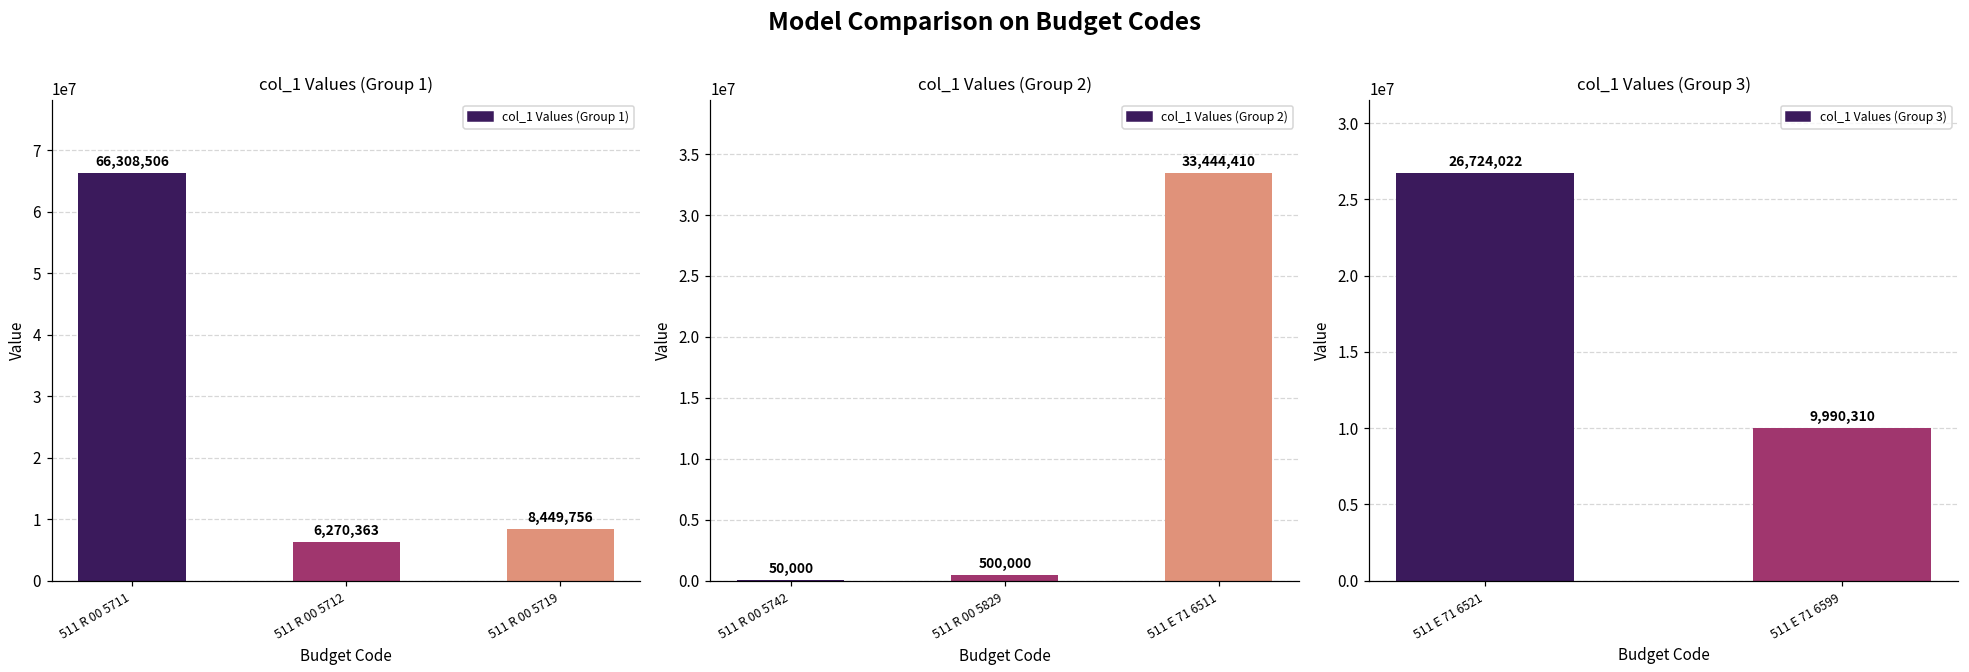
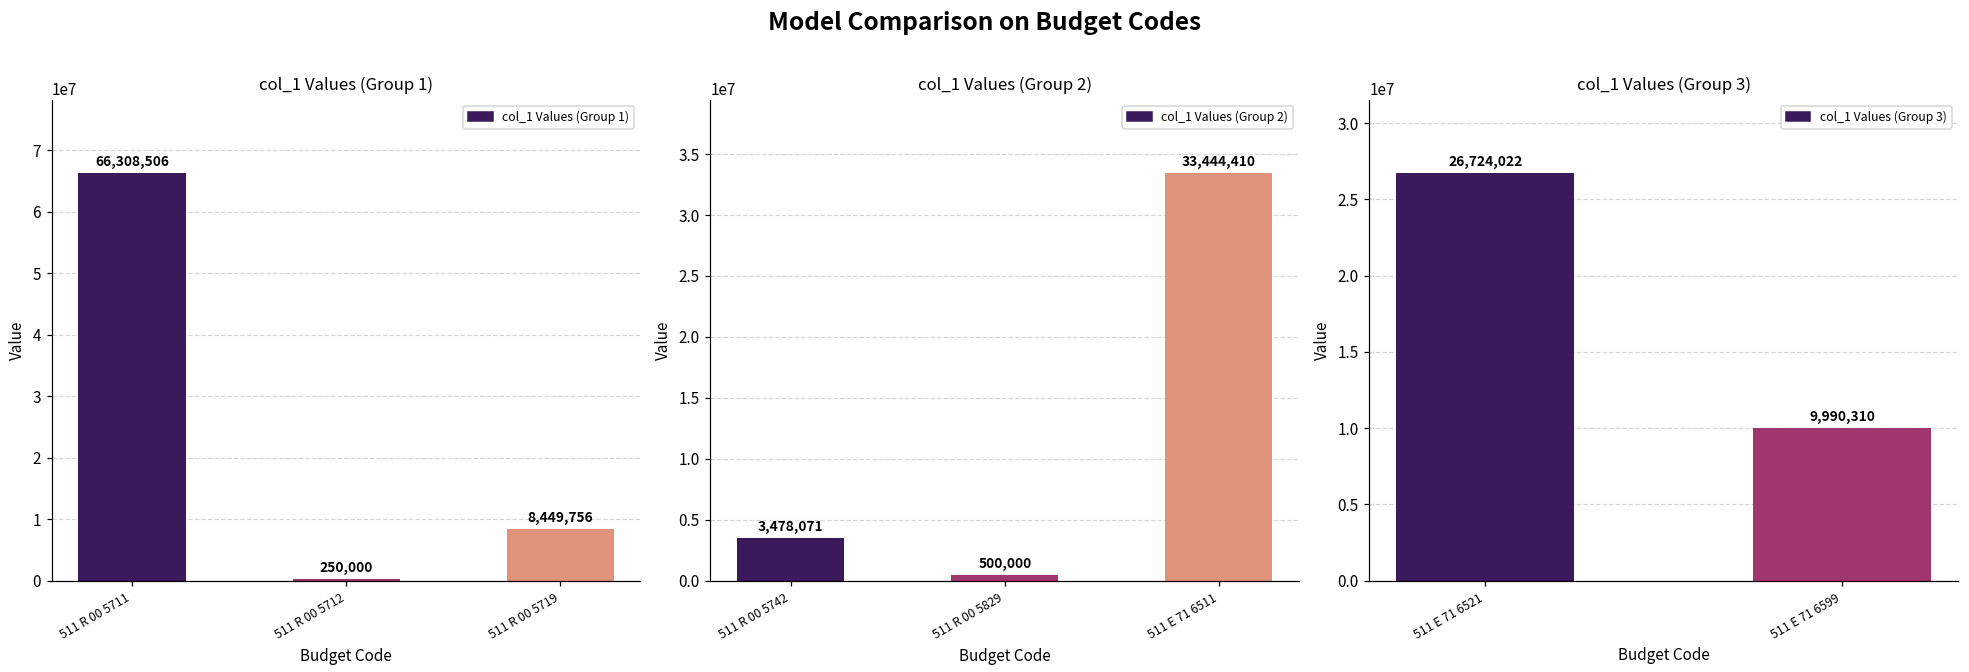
col_1 Values (Group 1), 511 R 00 5712: 6,270,363 -> 250,000
col_1 Values (Group 2), 511 R 00 5742: 50,000 -> 3,478,071
